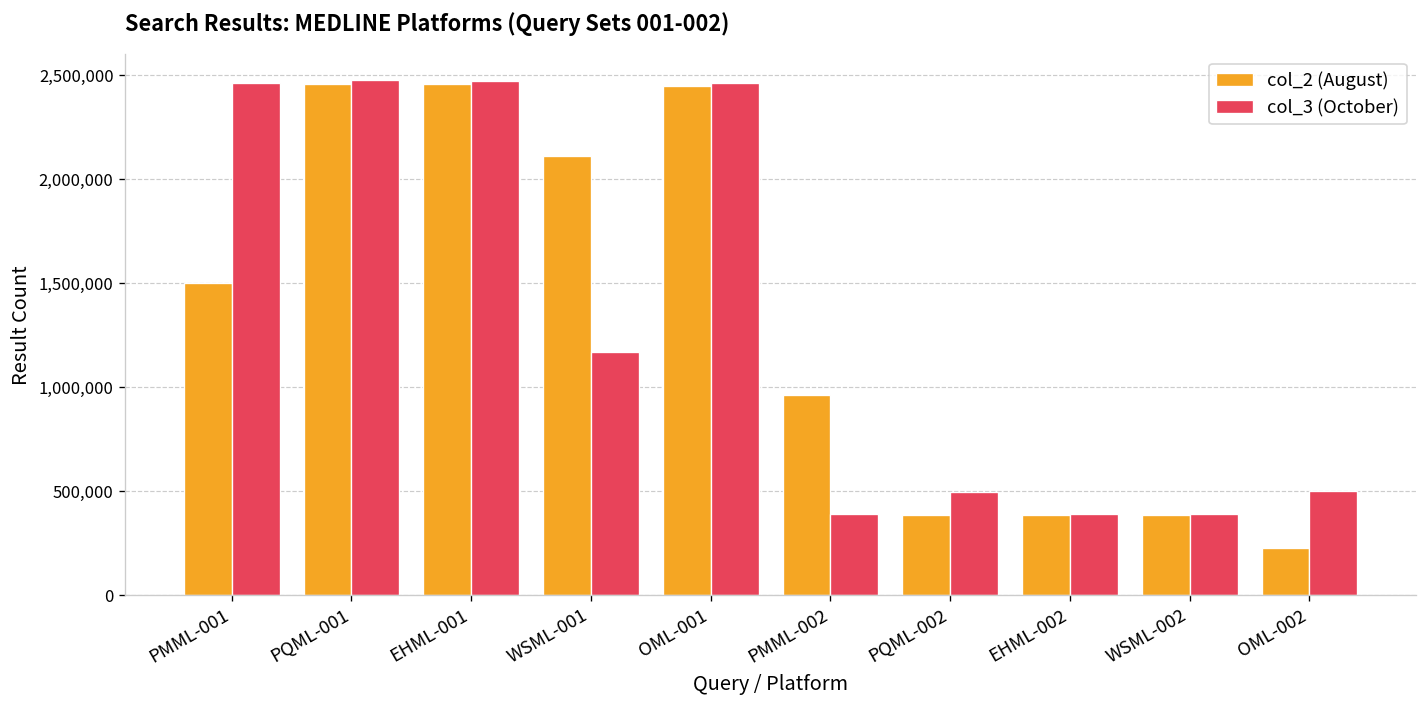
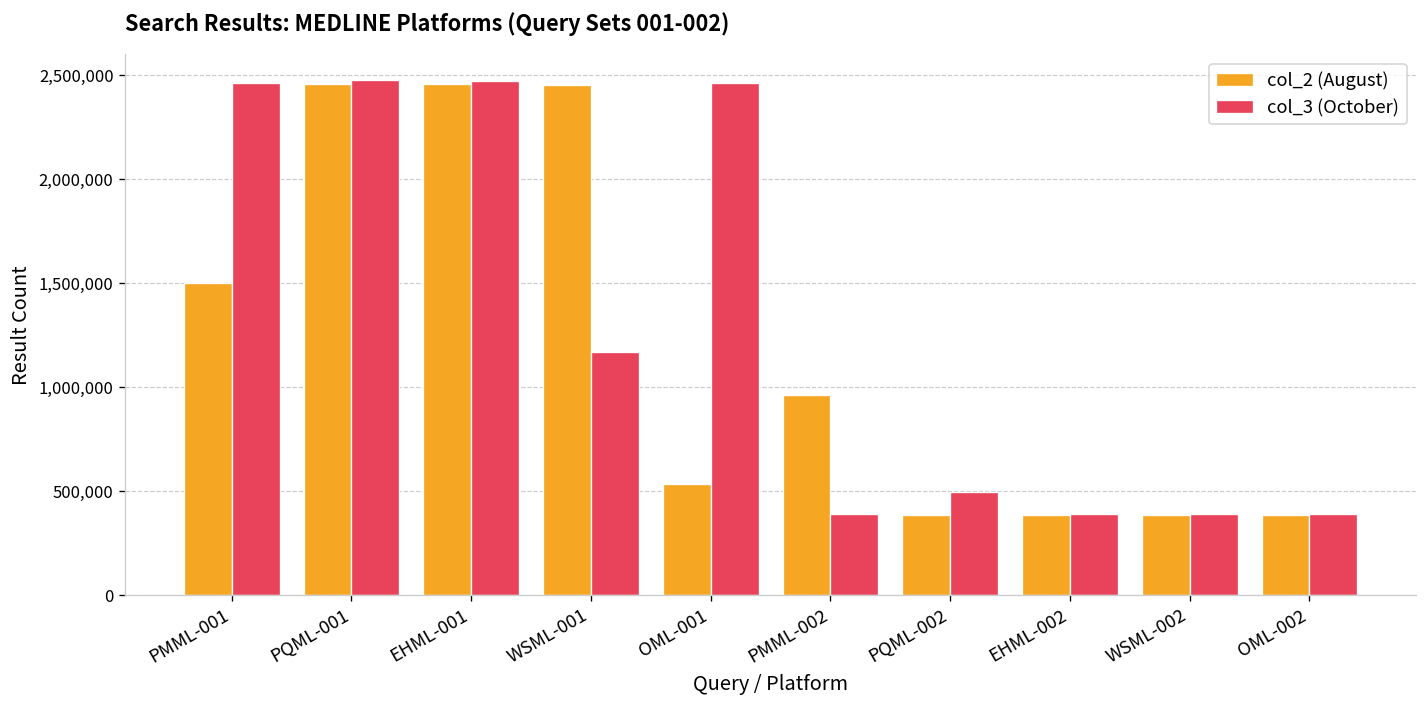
col_2 (August), WSML-001: 2,110,000 -> 2,450,000
col_2 (August), OML-001: 2,450,000 -> 540,000
col_2 (August), OML-002: 220,000 -> 390,000
col_3 (October), OML-002: 500,000 -> 390,000
